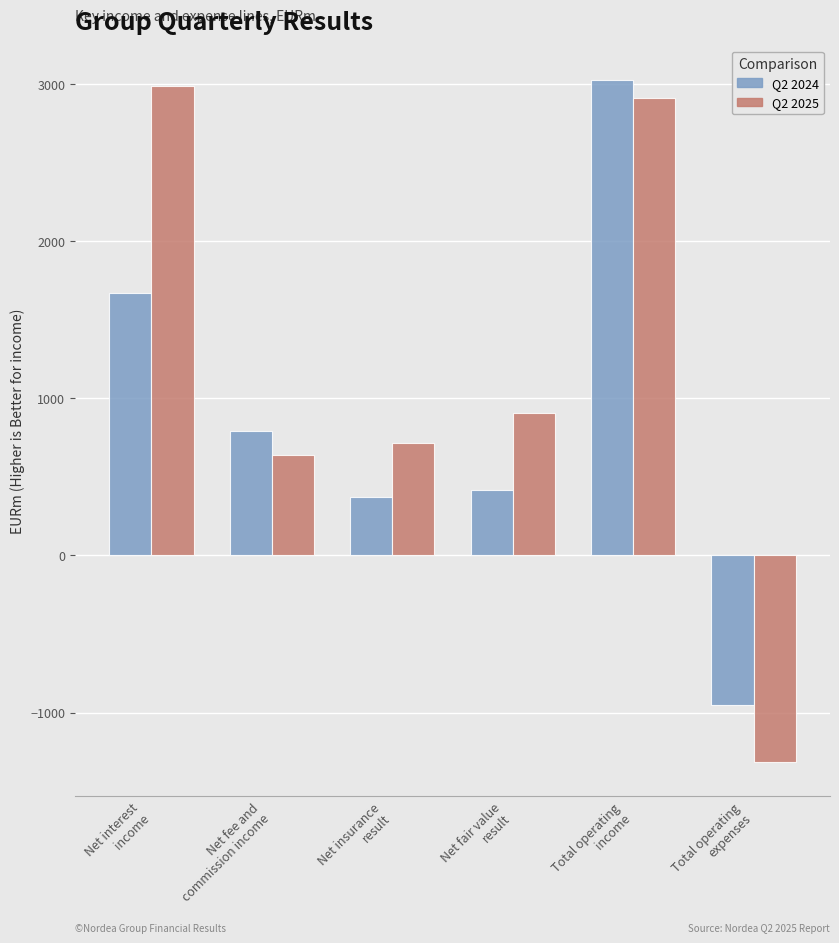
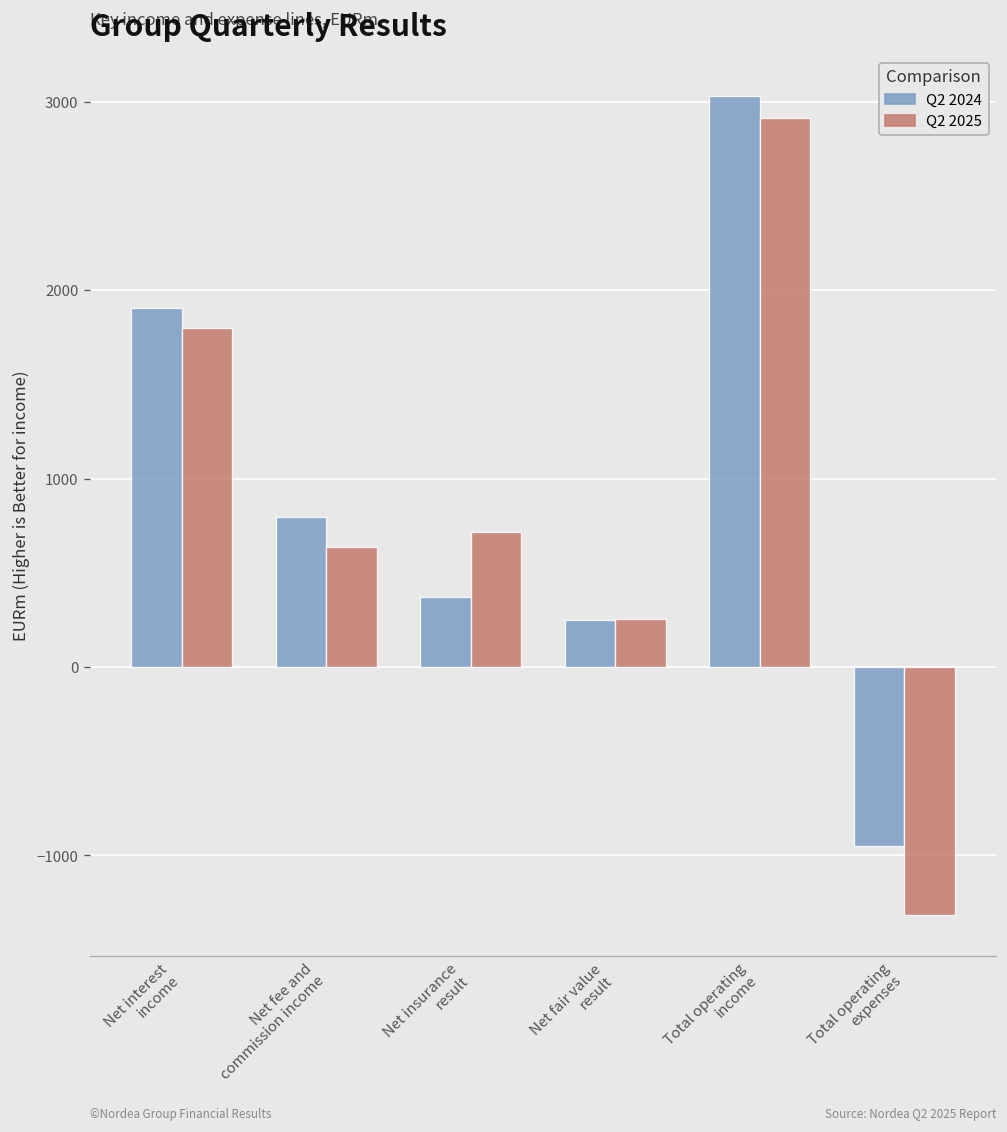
Q2 2024, Net interest income: 1670 -> 1900
Q2 2025, Net interest income: 2990 -> 1800
Q2 2024, Net fair value result: 420 -> 250
Q2 2025, Net fair value result: 910 -> 250
